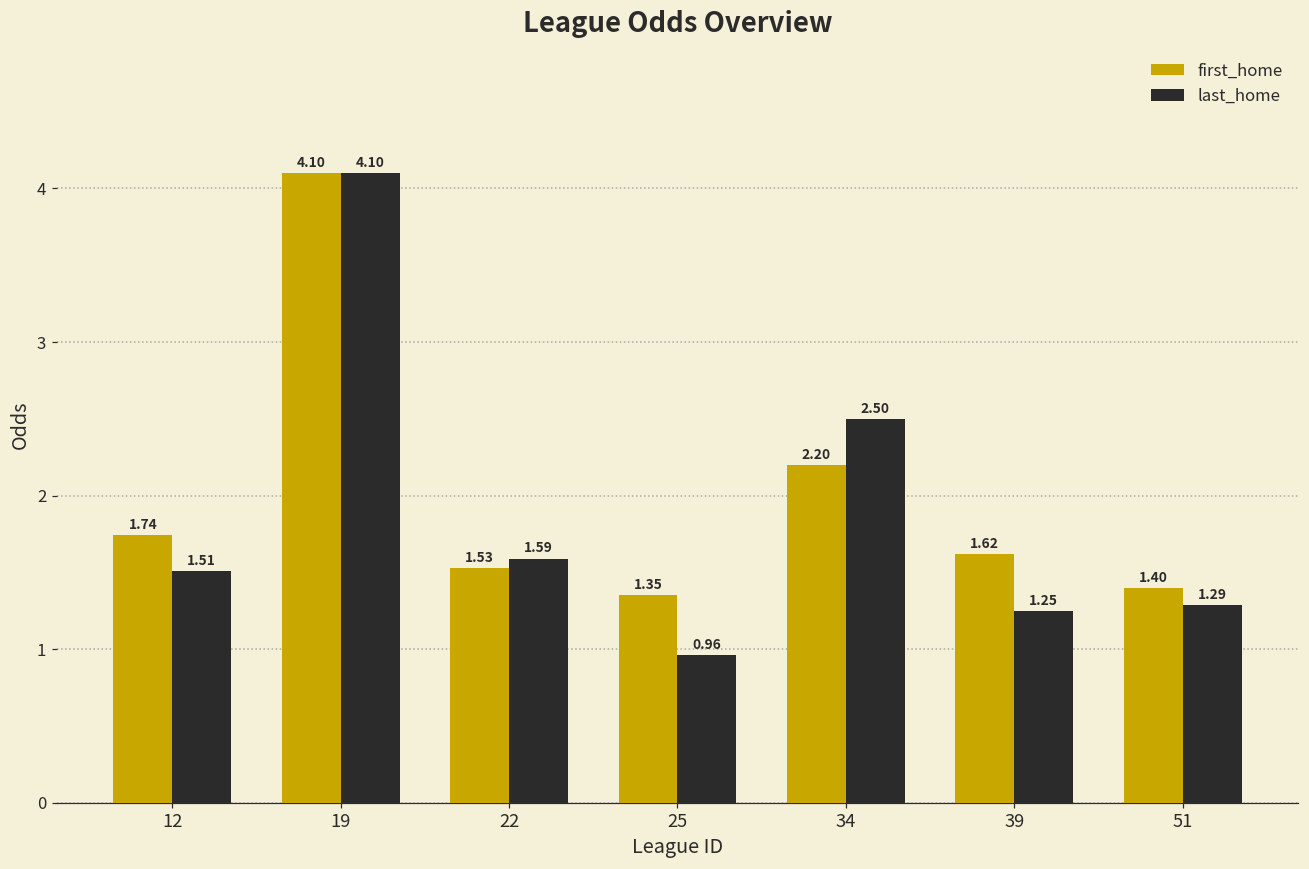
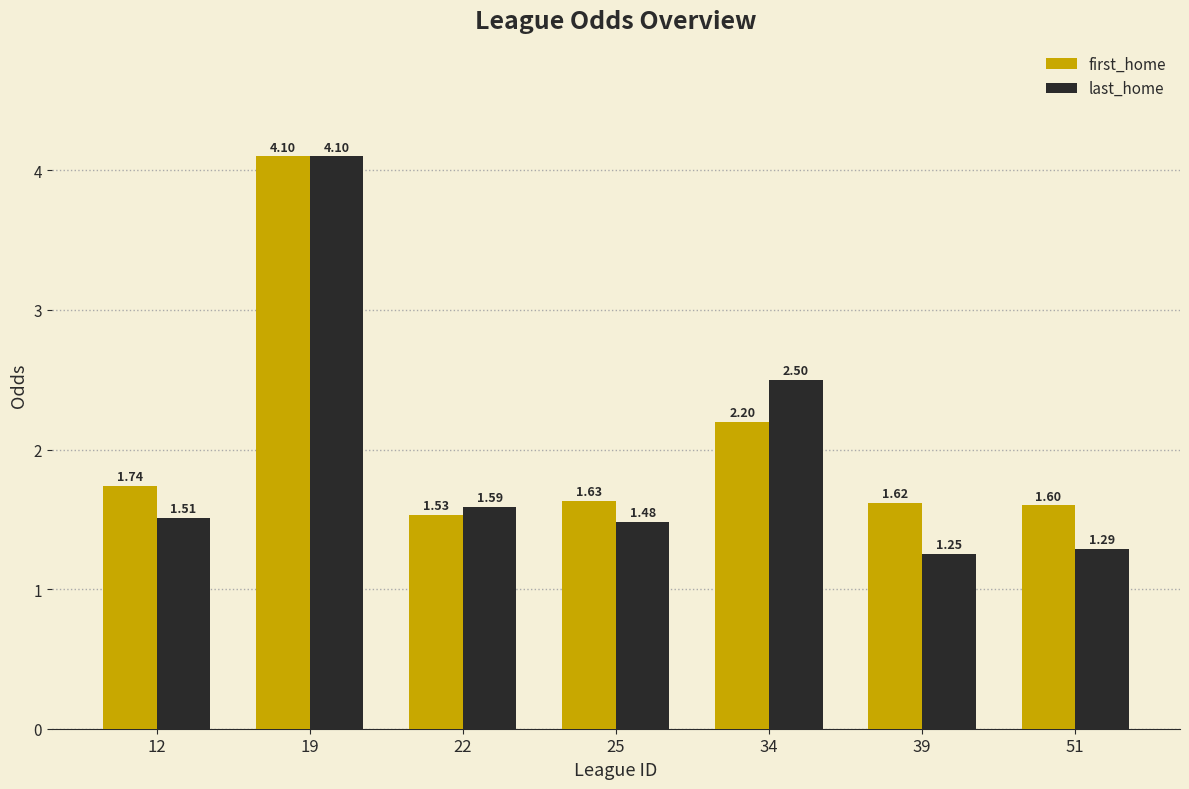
first_home, 25: 1.35 -> 1.63
last_home, 25: 0.96 -> 1.48
first_home, 51: 1.40 -> 1.60
